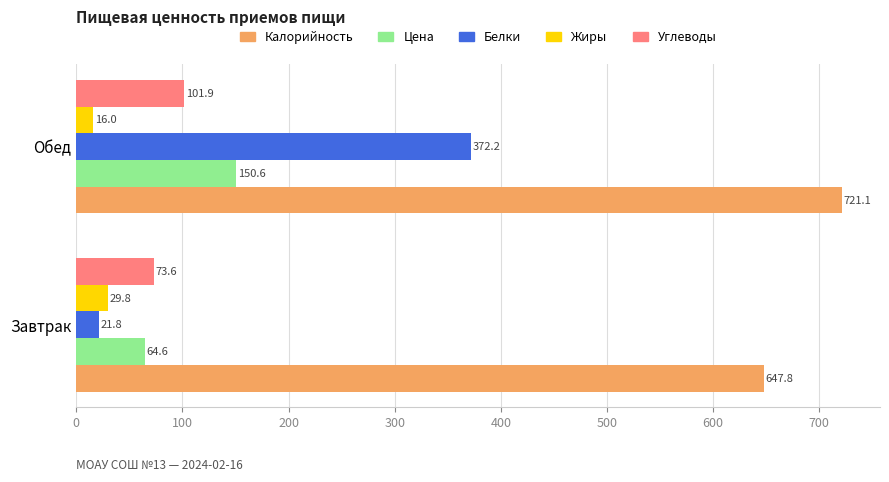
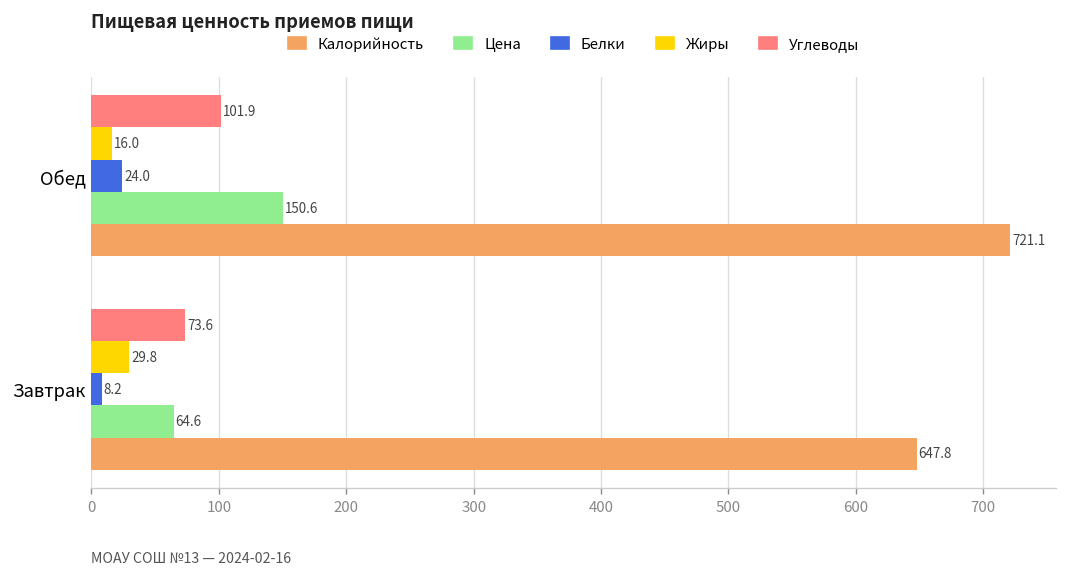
Белки, Обед: 372.2 -> 24.0
Белки, Завтрак: 21.8 -> 8.2
